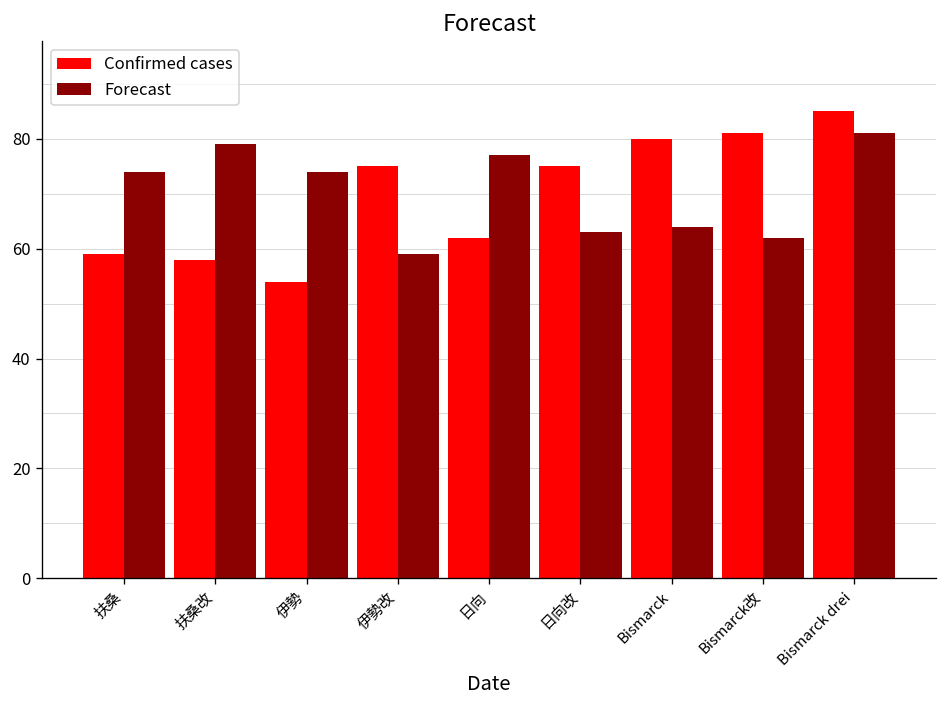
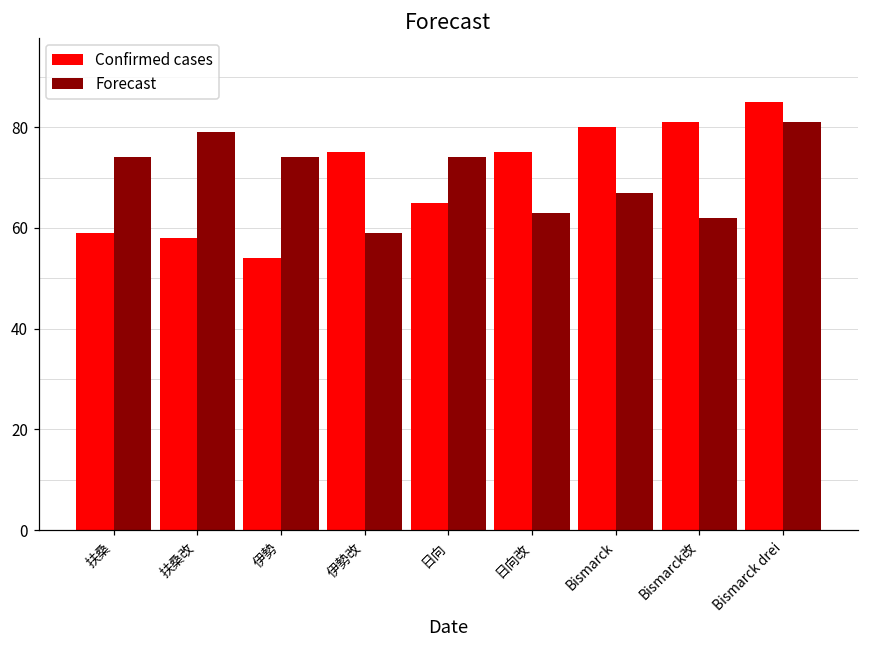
Confirmed cases, 日向: 62 -> 65
Forecast, 日向: 77 -> 74
Forecast, Bismarck: 64 -> 67
